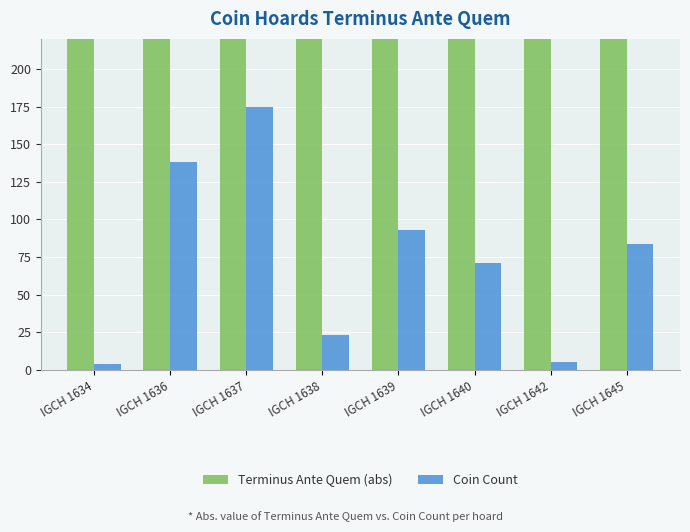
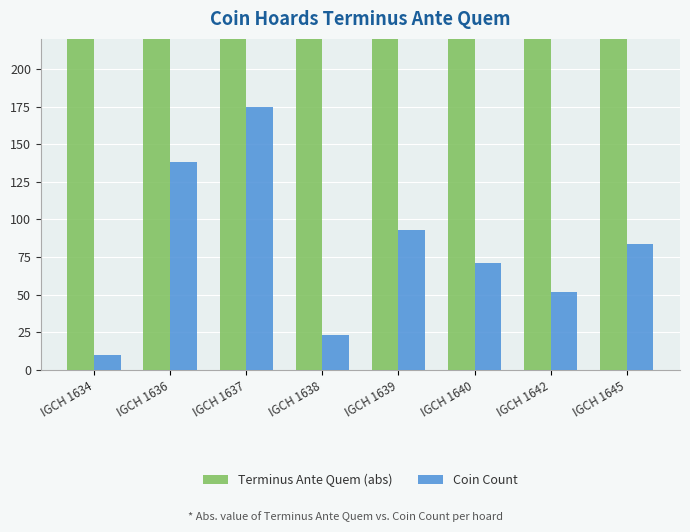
Coin Count, IGCH 1634: 4 -> 10
Coin Count, IGCH 1642: 5 -> 52
